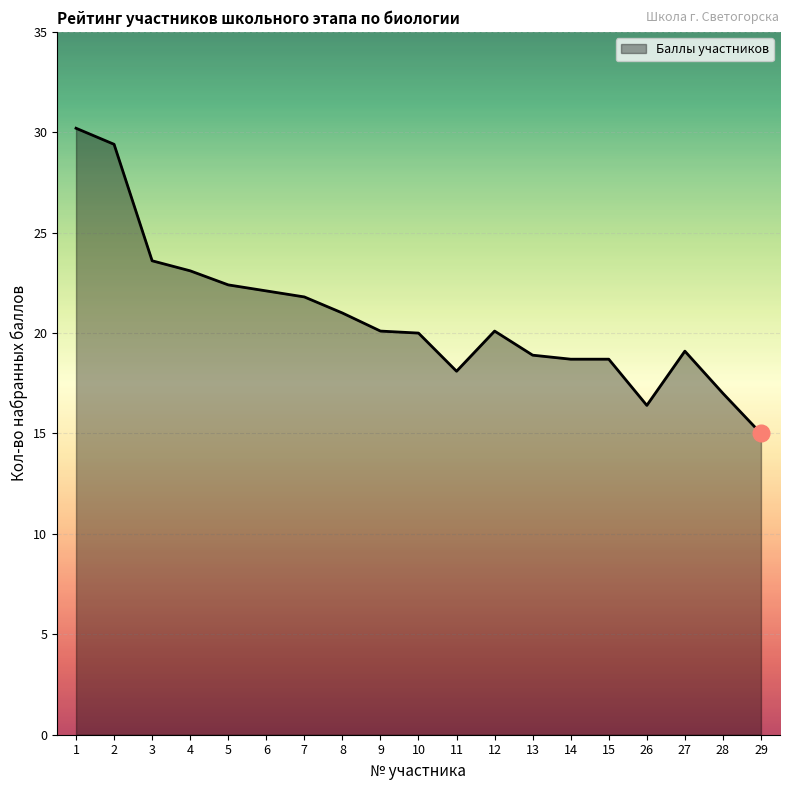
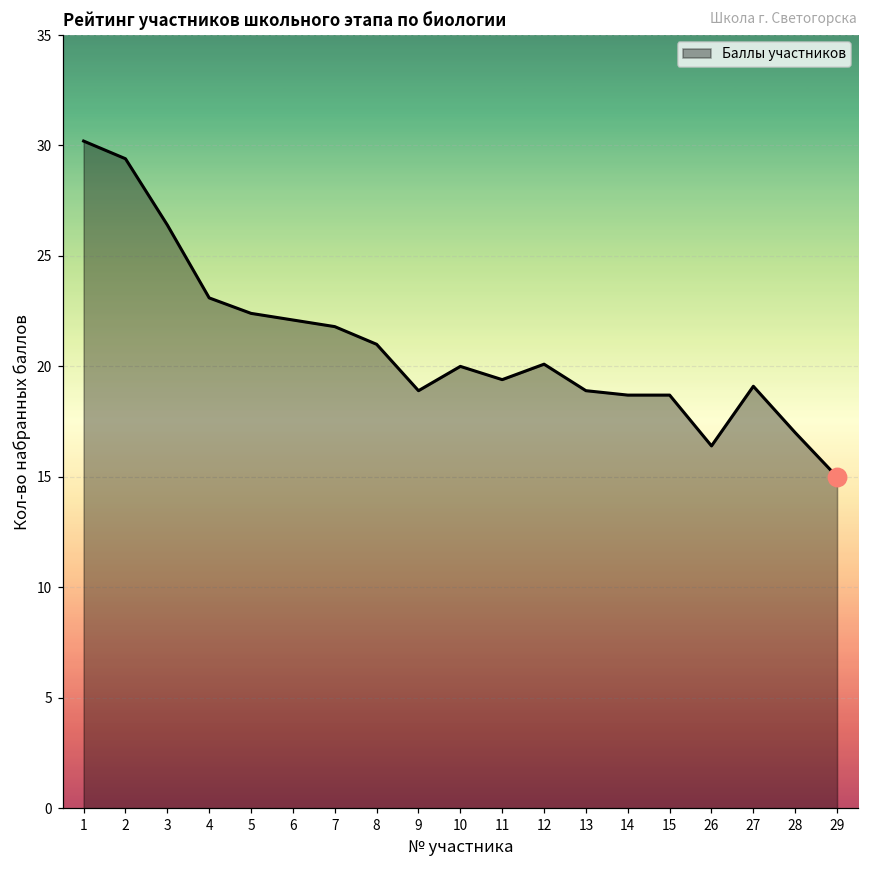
Баллы участников, 3: 23.6 -> 26.4
Баллы участников, 9: 20.1 -> 18.9
Баллы участников, 11: 18.1 -> 19.4
